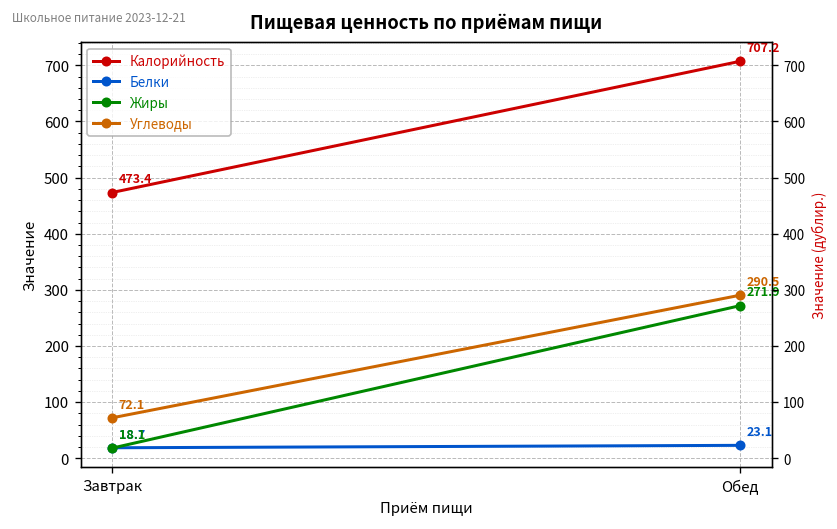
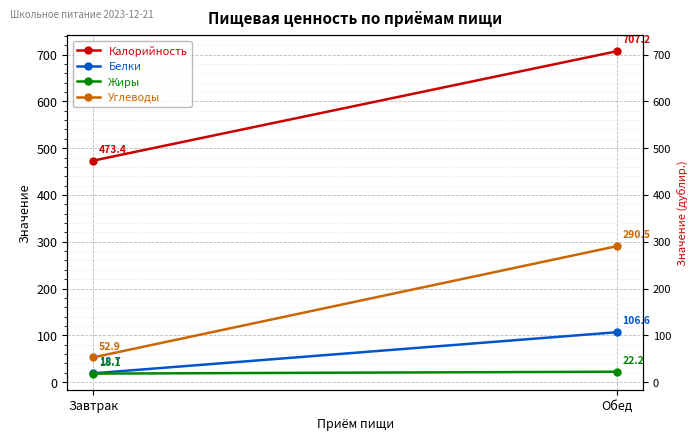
Углеводы, Завтрак: 72.1 -> 52.9
Белки, Обед: 23.1 -> 106.6
Жиры, Обед: 271.9 -> 22.2
